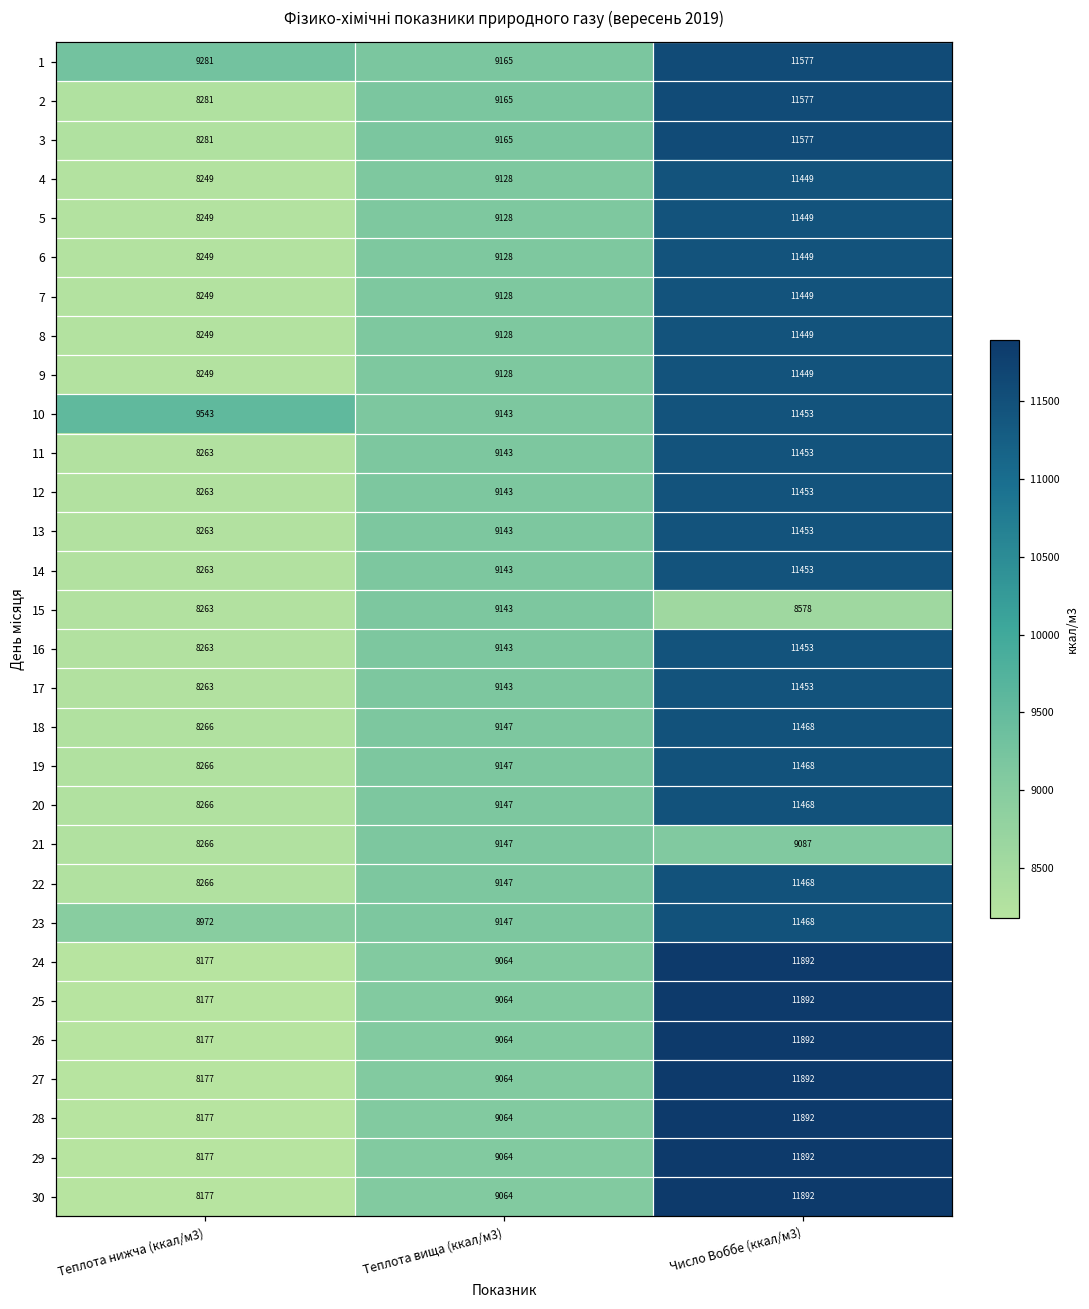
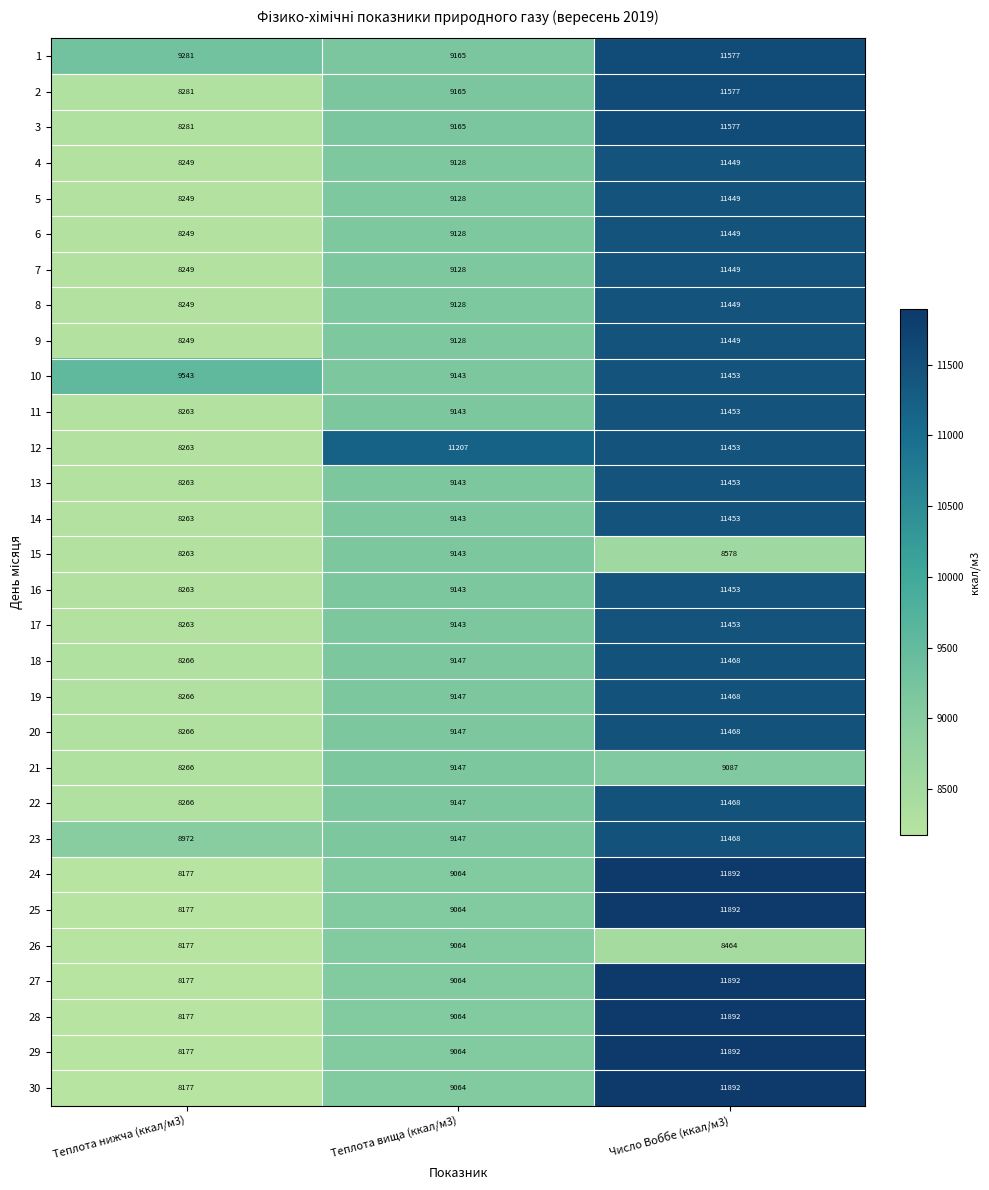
12, Теплота вища (ккал/м3): 9143 -> 11207
26, Число Воббе (ккал/м3): 11892 -> 8464
